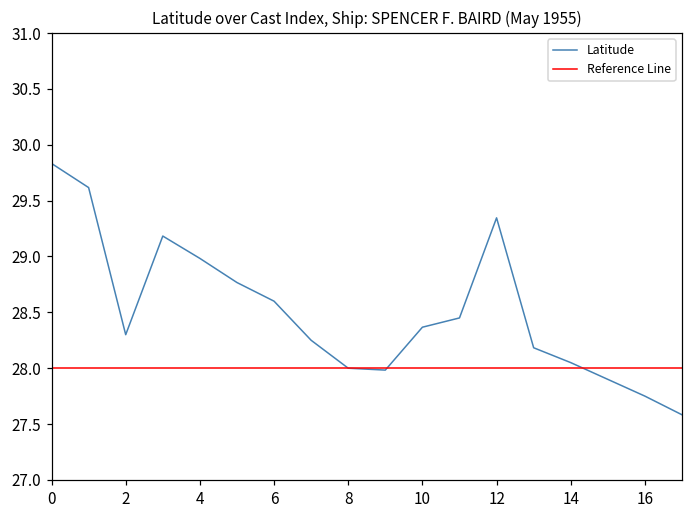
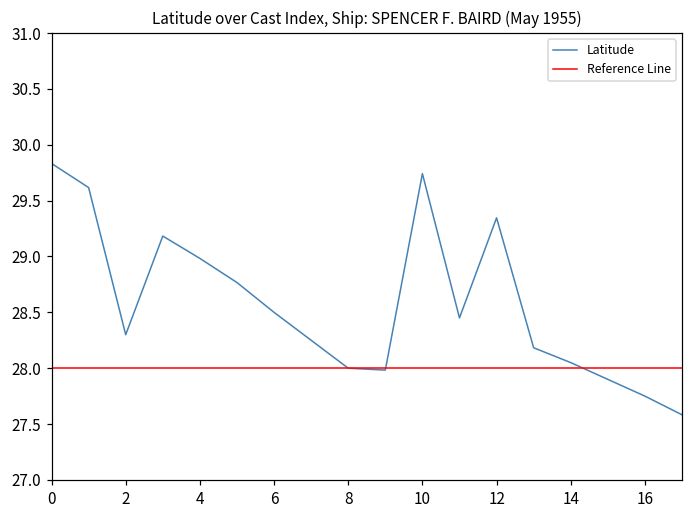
6: 28.6 -> 28.5
10: 28.37 -> 29.74
